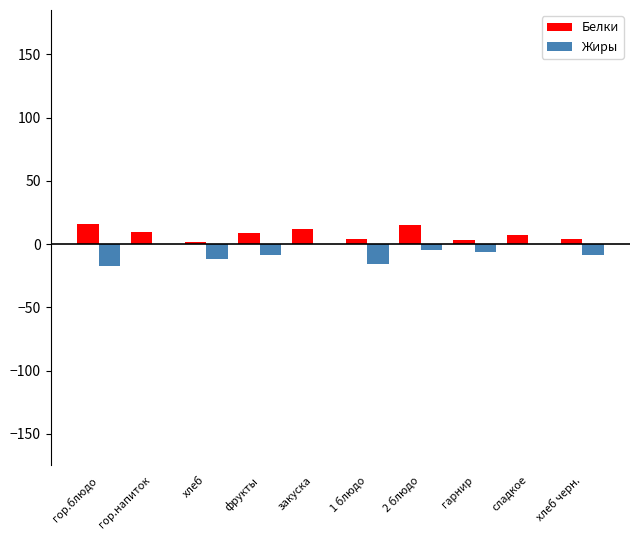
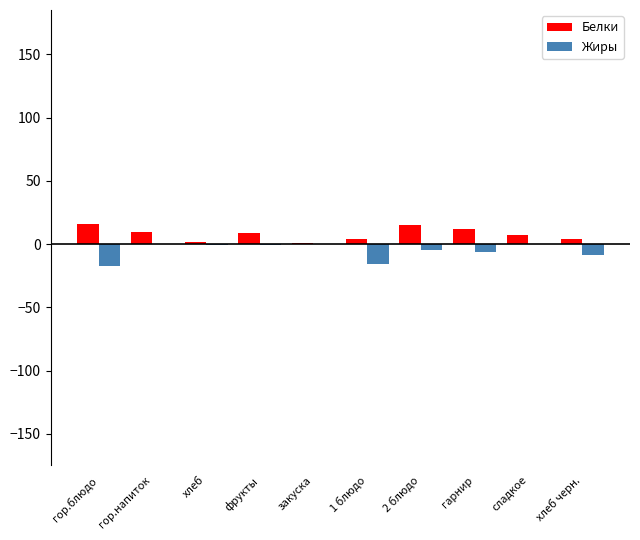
Жиры, хлеб: -12 -> -1
Жиры, фрукты: -9 -> -1
Белки, закуска: 12 -> 1
Белки, гарнир: 3 -> 12
